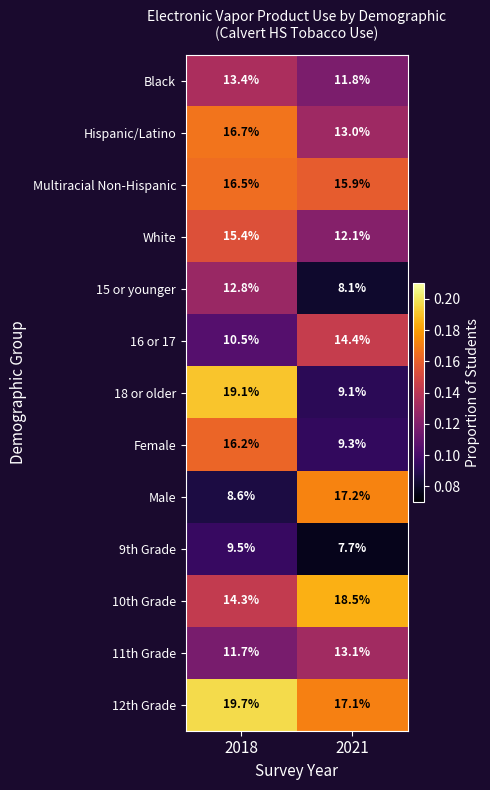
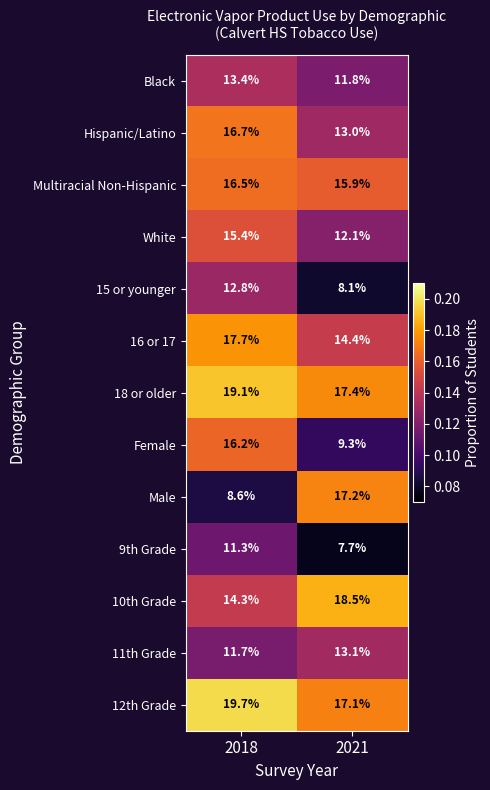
16 or 17, 2018: 10.5% -> 17.7%
18 or older, 2021: 9.1% -> 17.4%
9th Grade, 2018: 9.5% -> 11.3%
